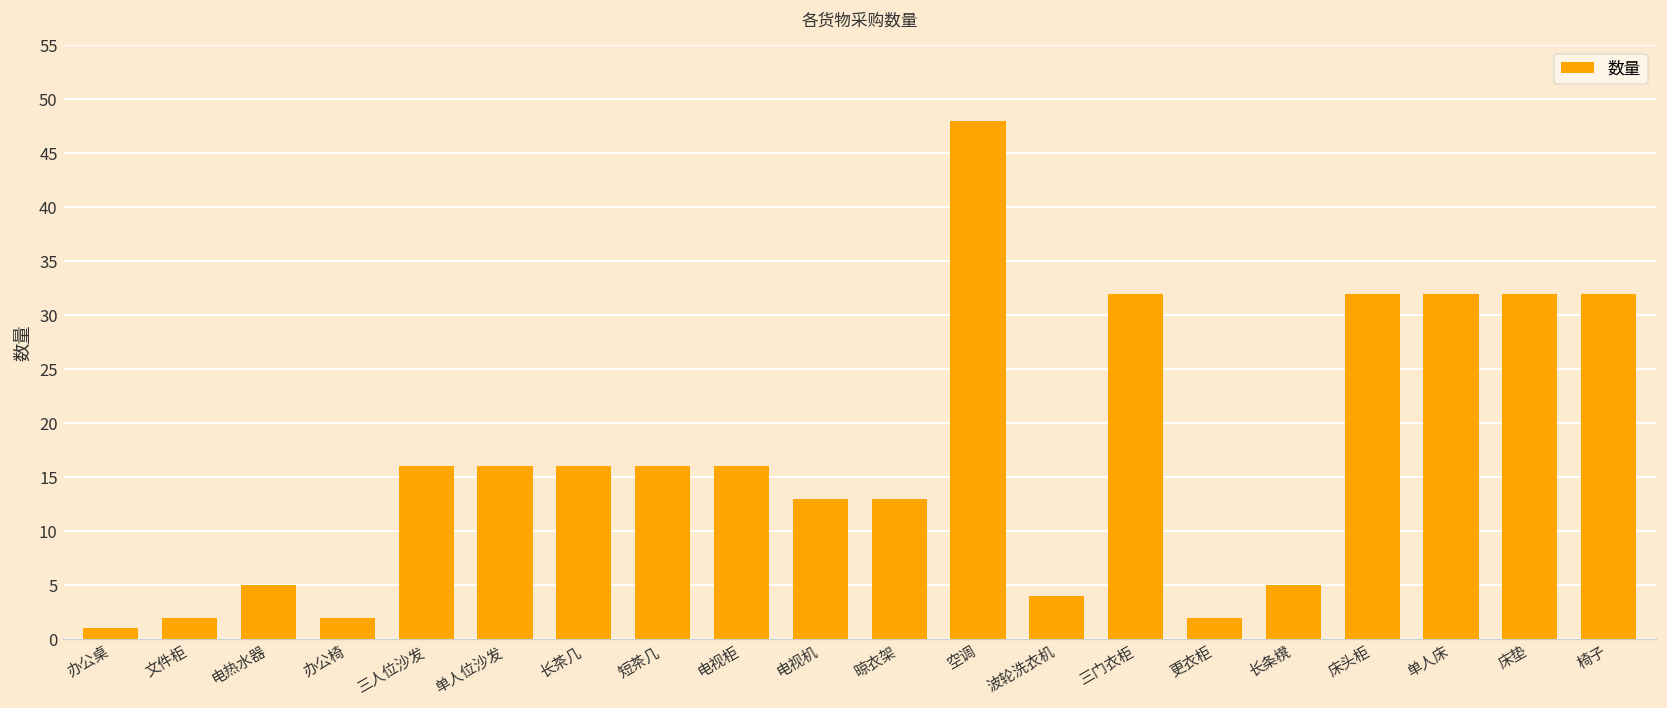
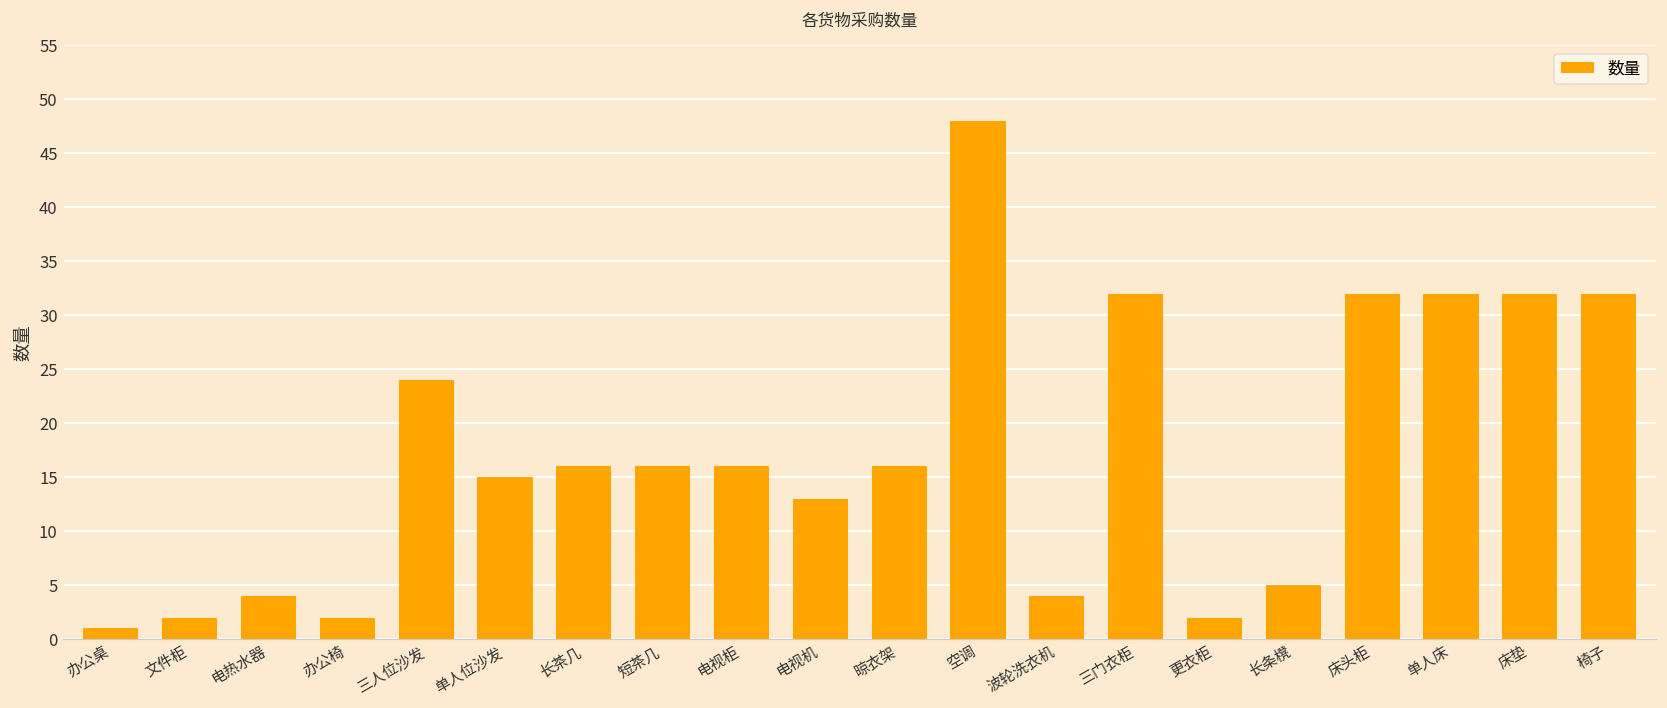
电热水器: 5 -> 4
三人位沙发: 16 -> 24
单人位沙发: 16 -> 15
晾衣架: 13 -> 16
